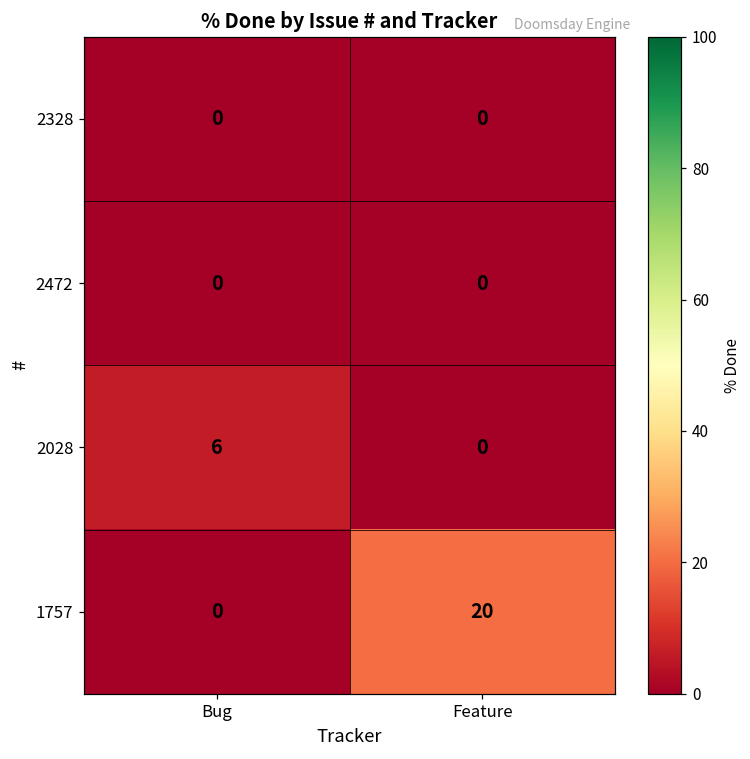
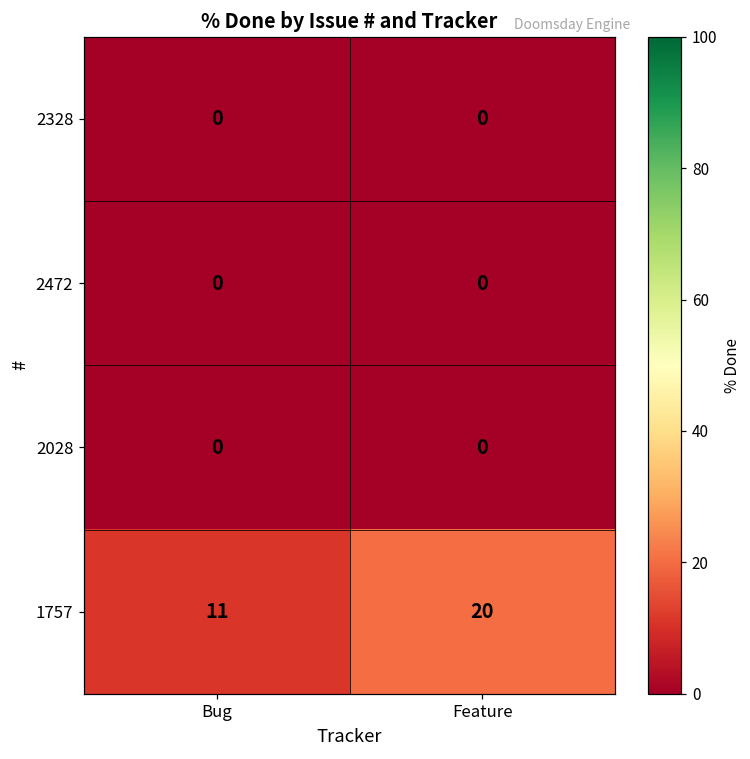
2028, Bug: 6 -> 0
1757, Bug: 0 -> 11
